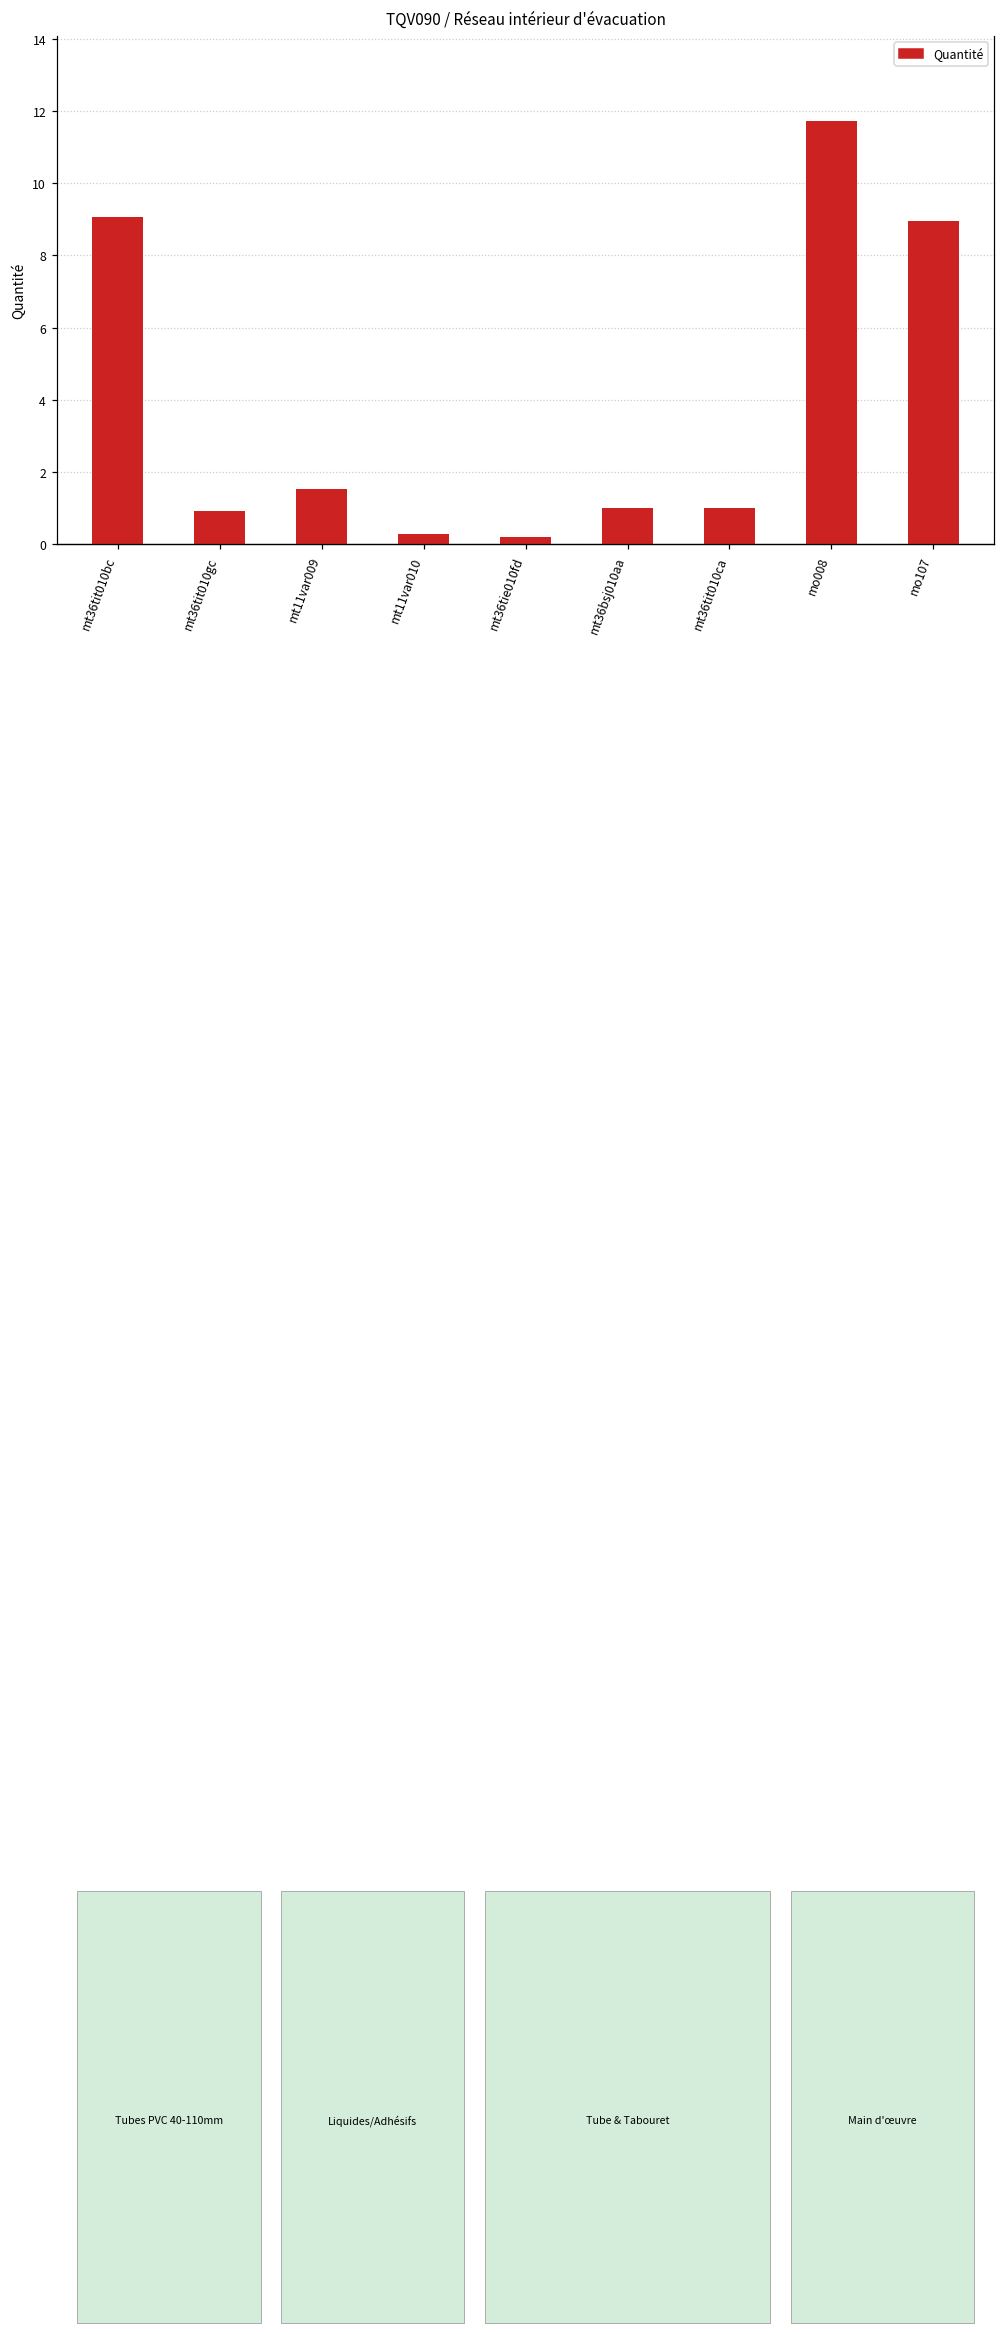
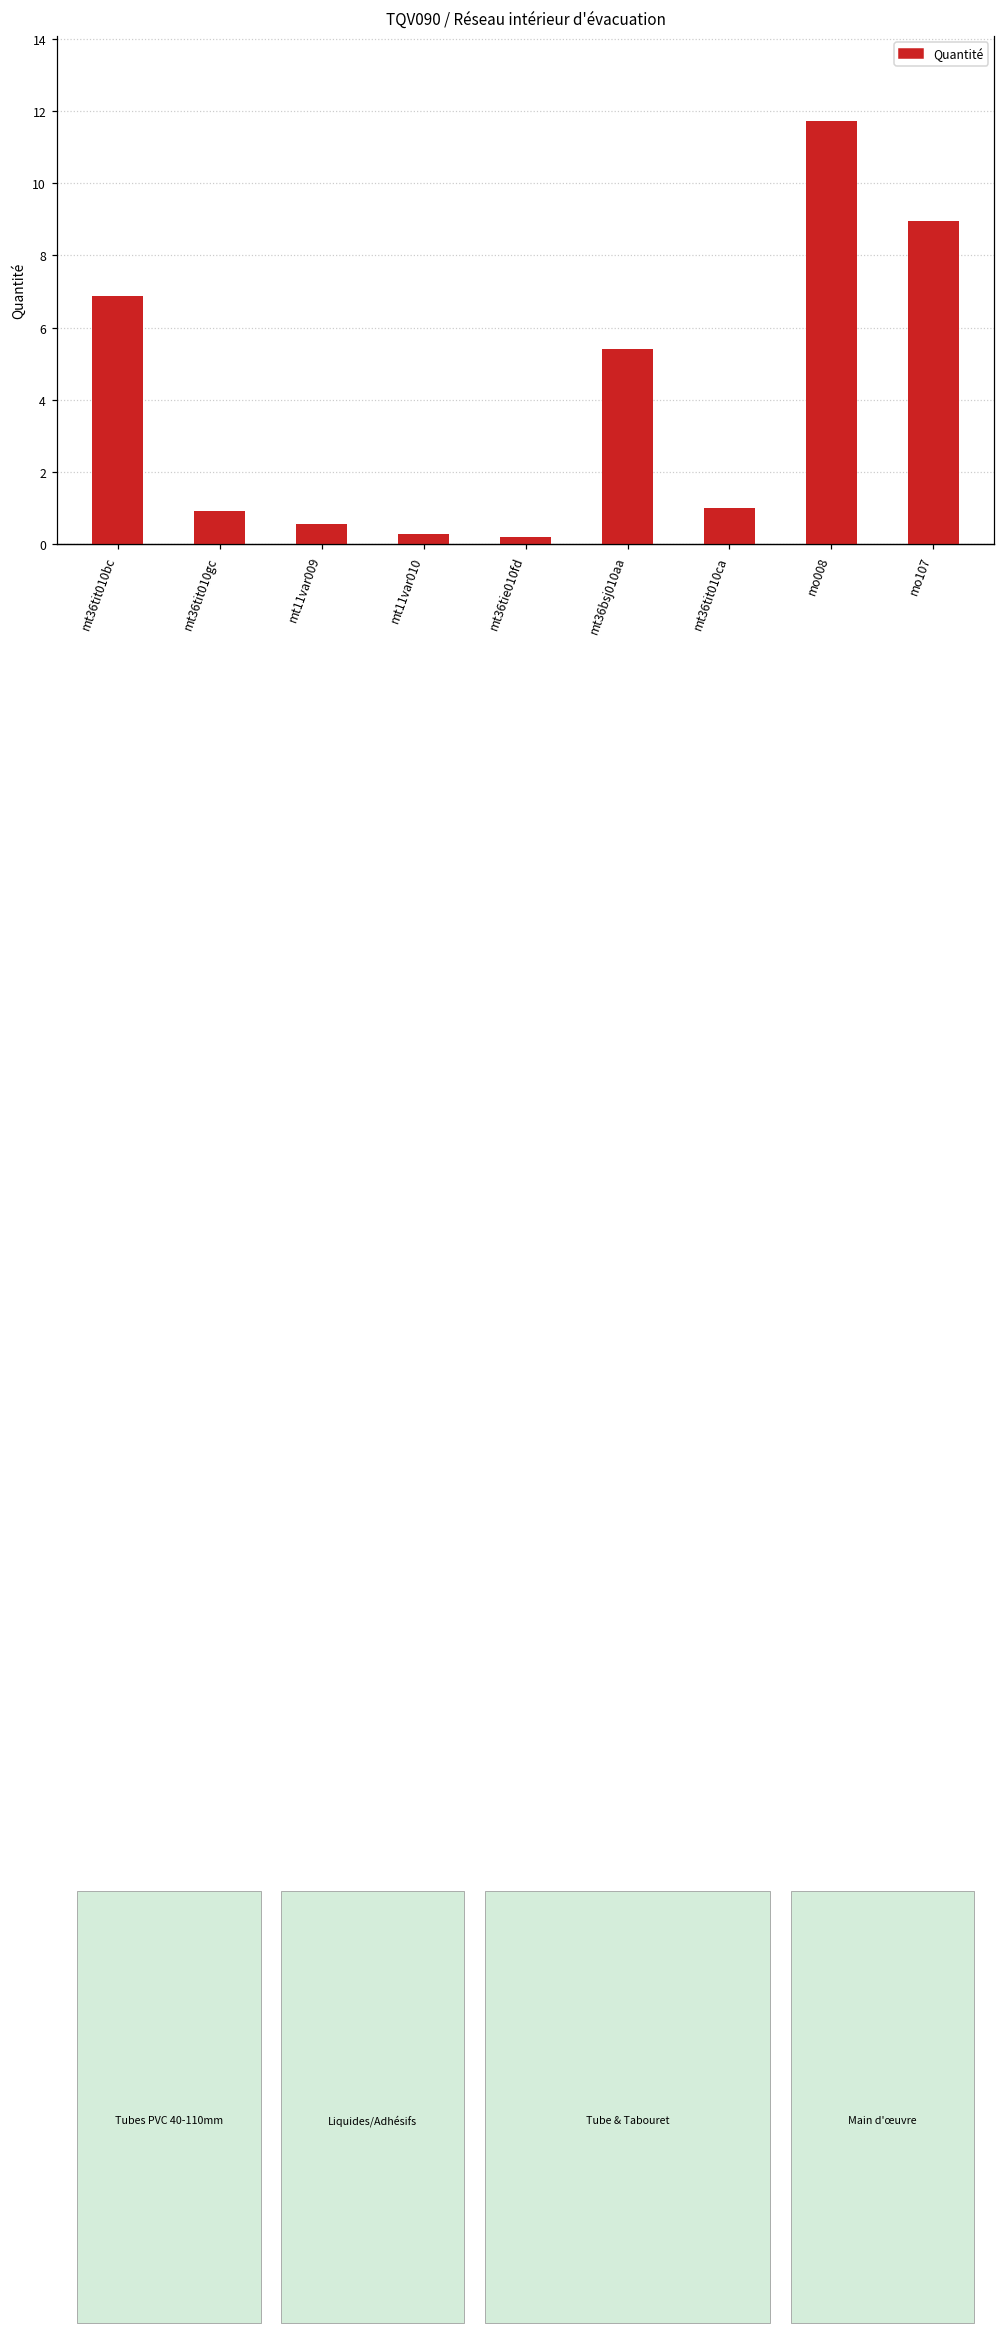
mt36tit010bc: 9.1 -> 6.9
mt11var009: 1.5 -> 0.6
mt36bsj010aa: 1.0 -> 5.4
